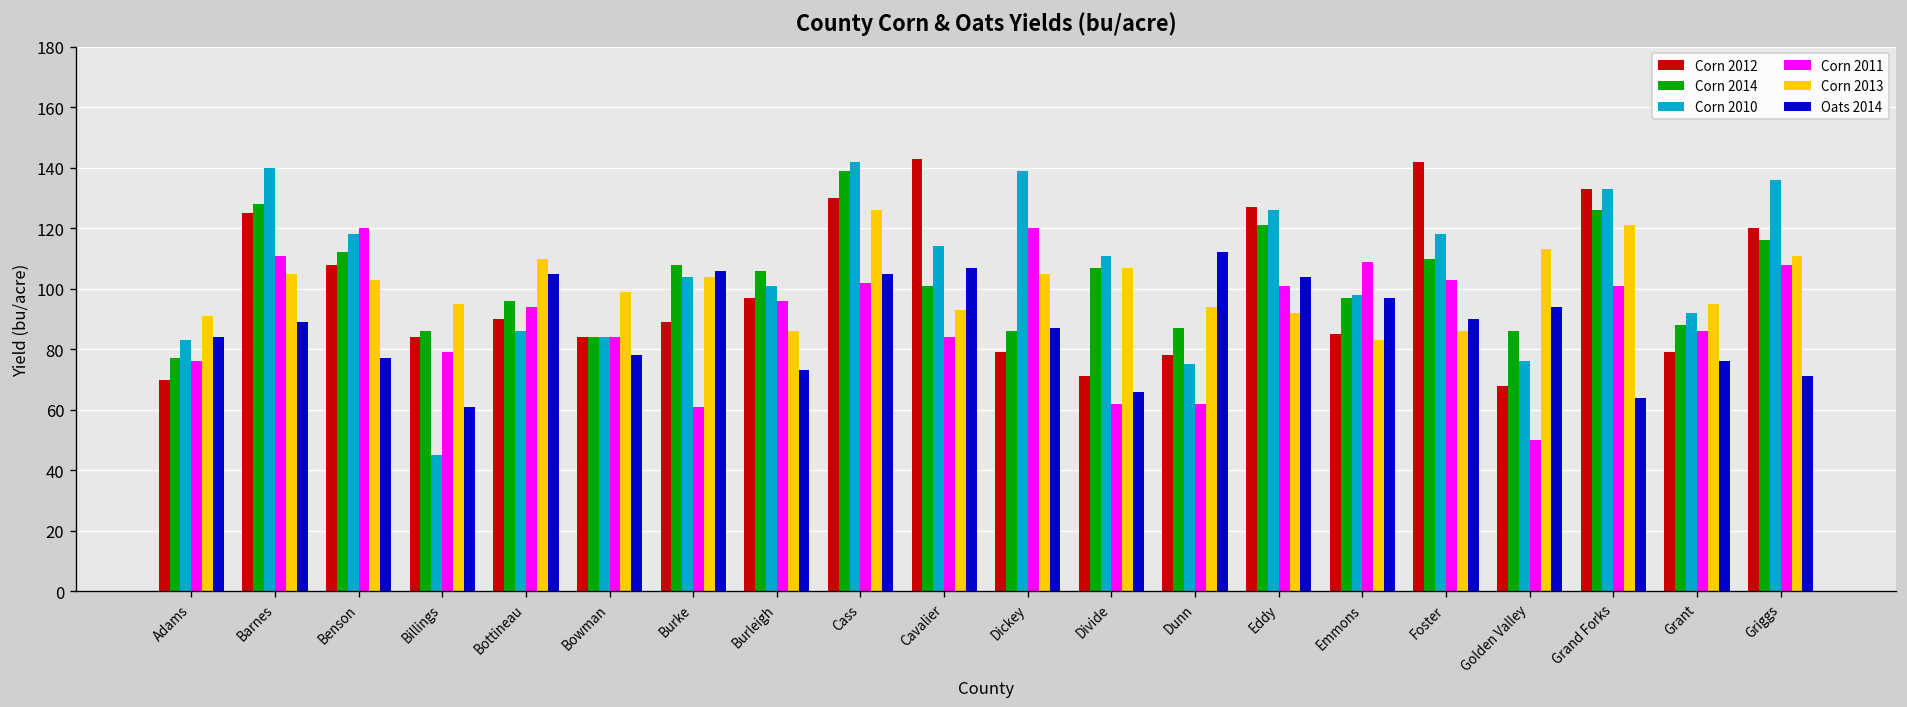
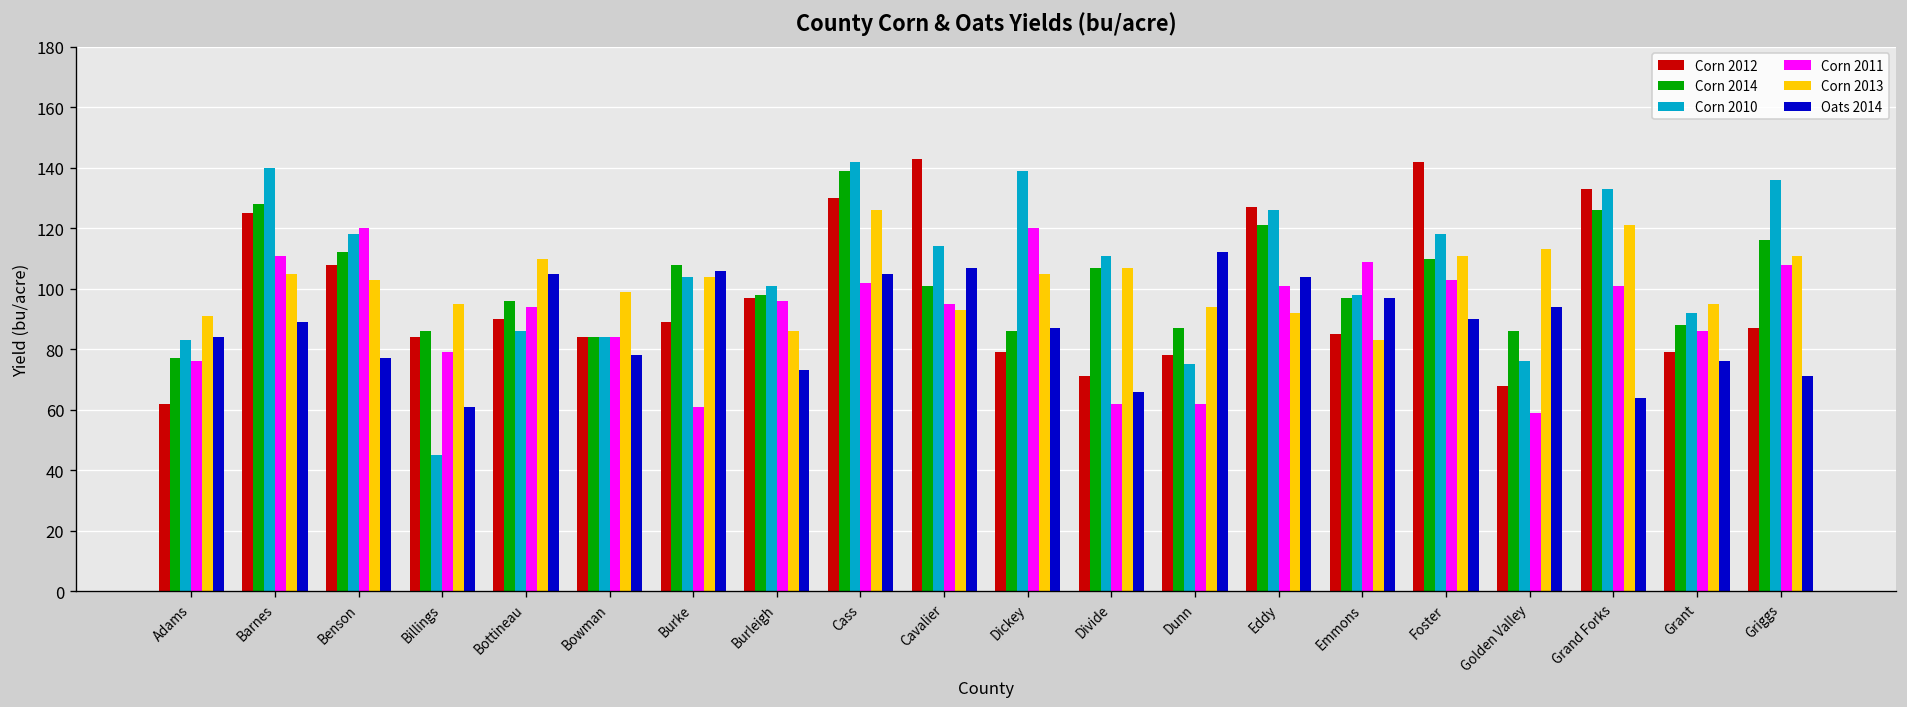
Corn 2012, Adams: 70 -> 62
Corn 2014, Burleigh: 106 -> 98
Corn 2011, Cavalier: 84 -> 95
Corn 2013, Foster: 86 -> 111
Corn 2011, Golden Valley: 50 -> 59
Corn 2012, Griggs: 120 -> 87
